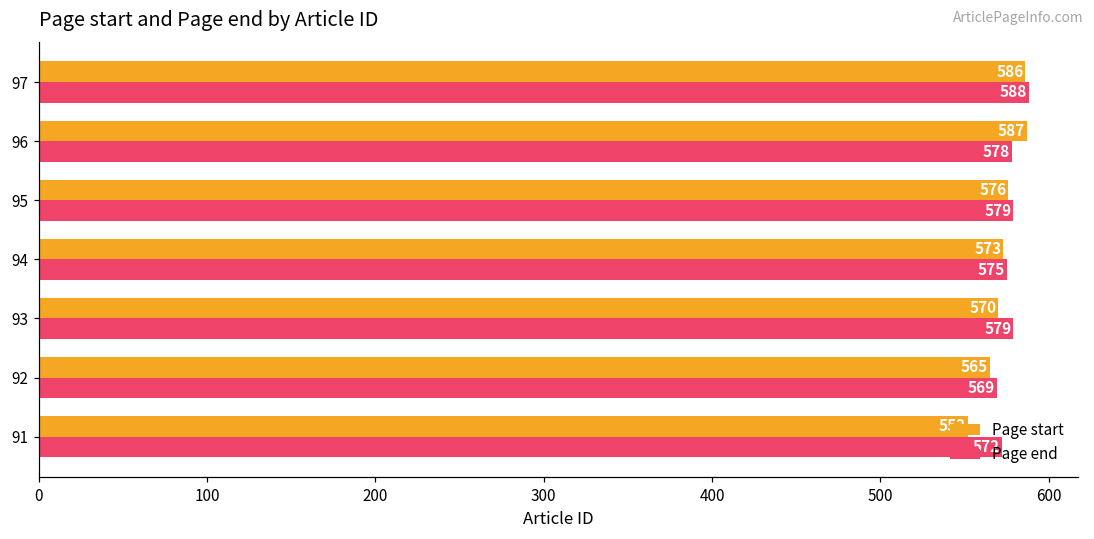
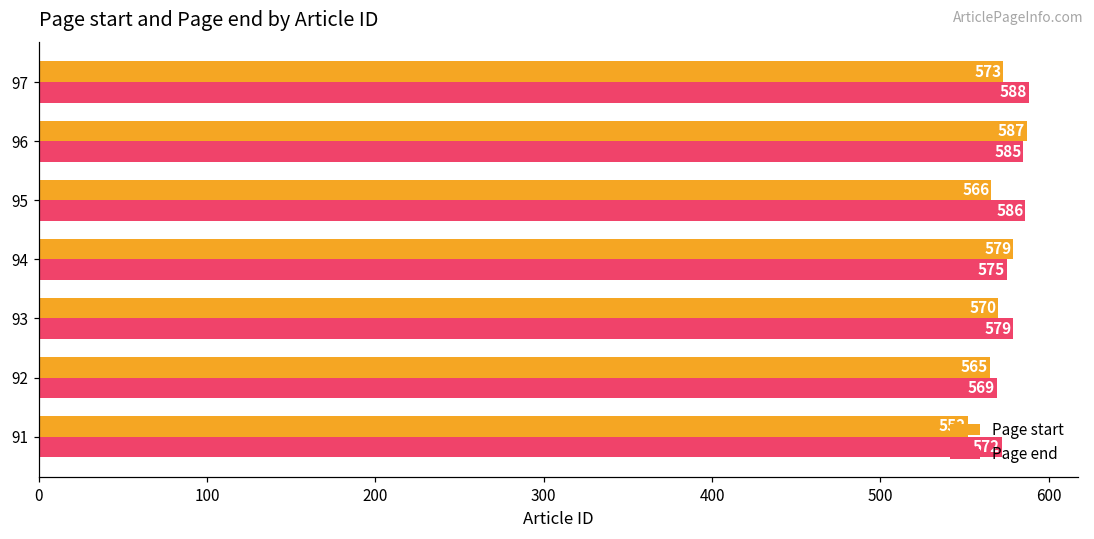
Page start, 97: 586 -> 573
Page end, 96: 578 -> 585
Page start, 95: 576 -> 566
Page end, 95: 579 -> 586
Page start, 94: 573 -> 579
